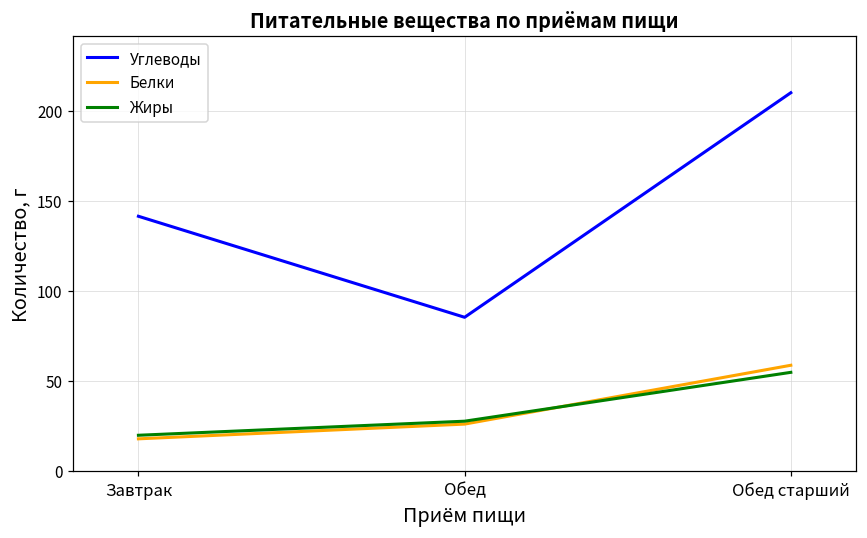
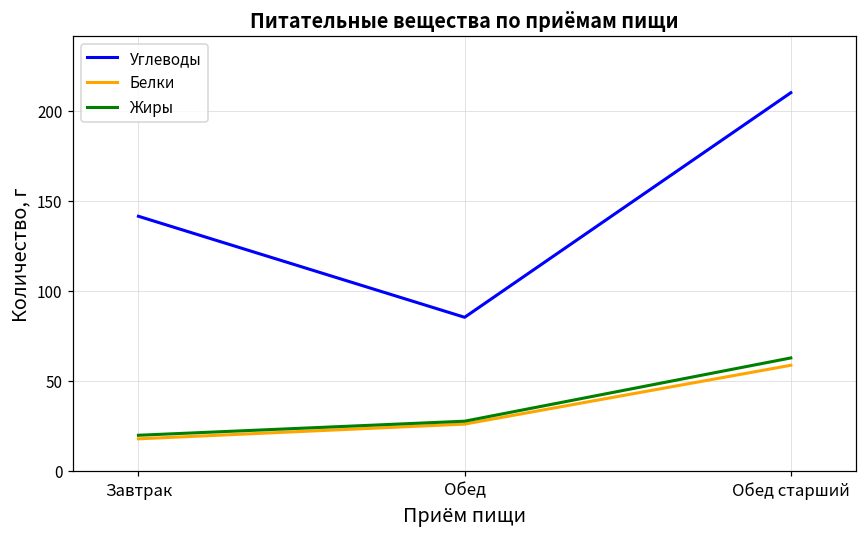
Жиры, Обед старший: 55 -> 63
